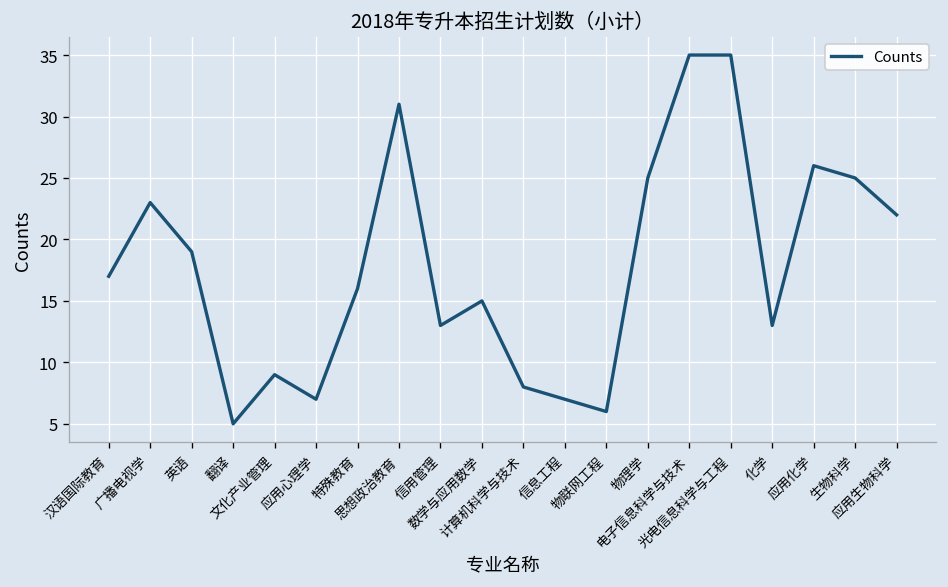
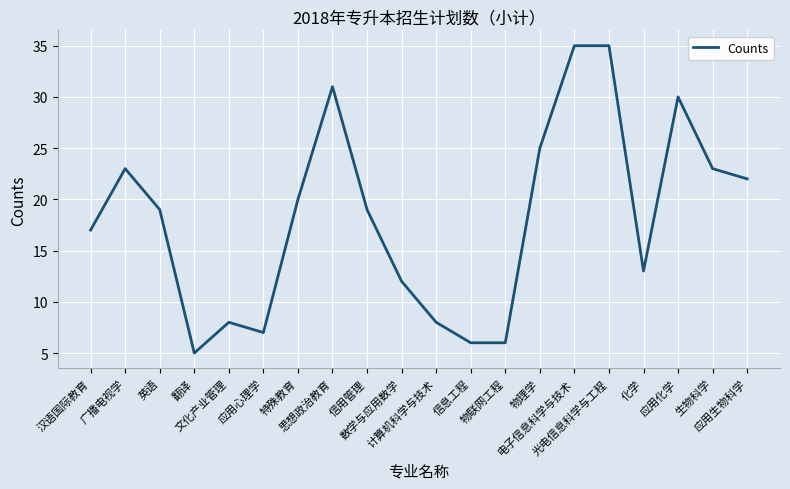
文化产业管理: 9 -> 8
特殊教育: 16 -> 20
信用管理: 13 -> 19
数学与应用数学: 15 -> 12
信息工程: 7 -> 6
应用化学: 26 -> 30
生物科学: 25 -> 23
